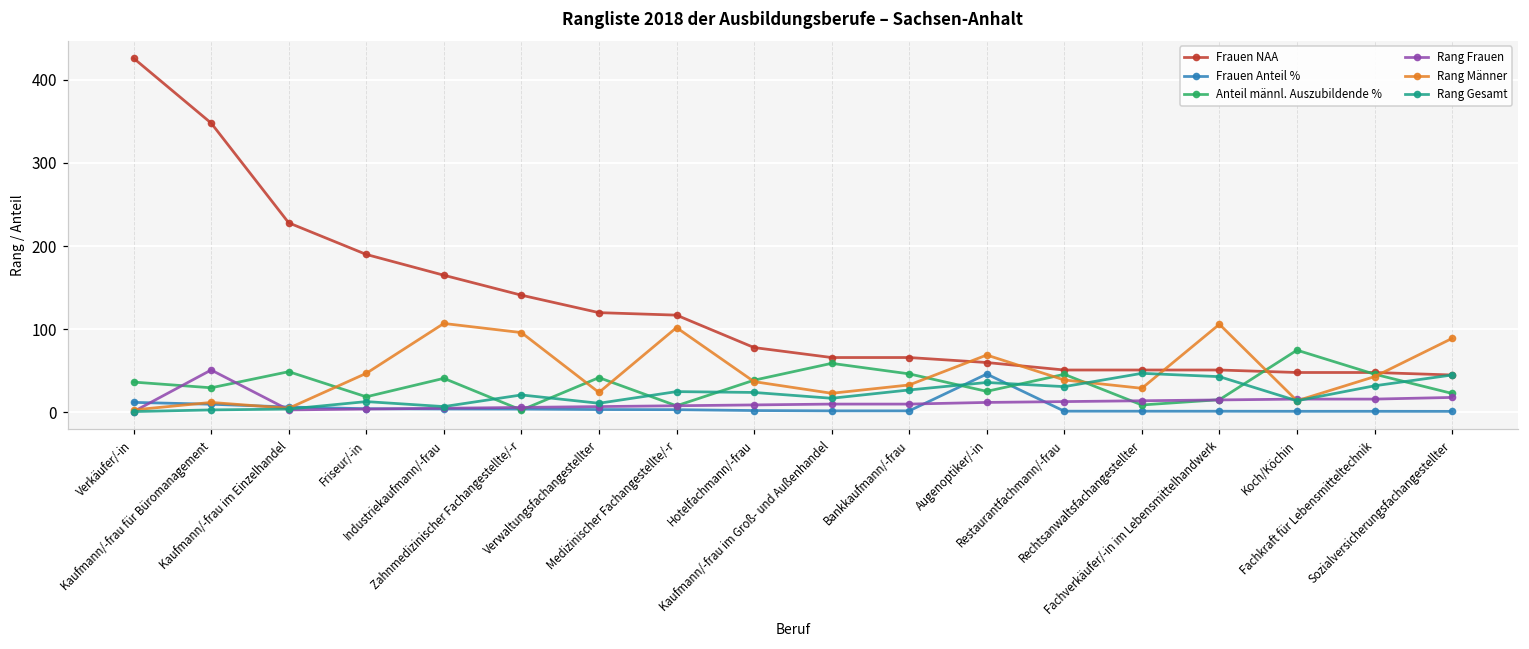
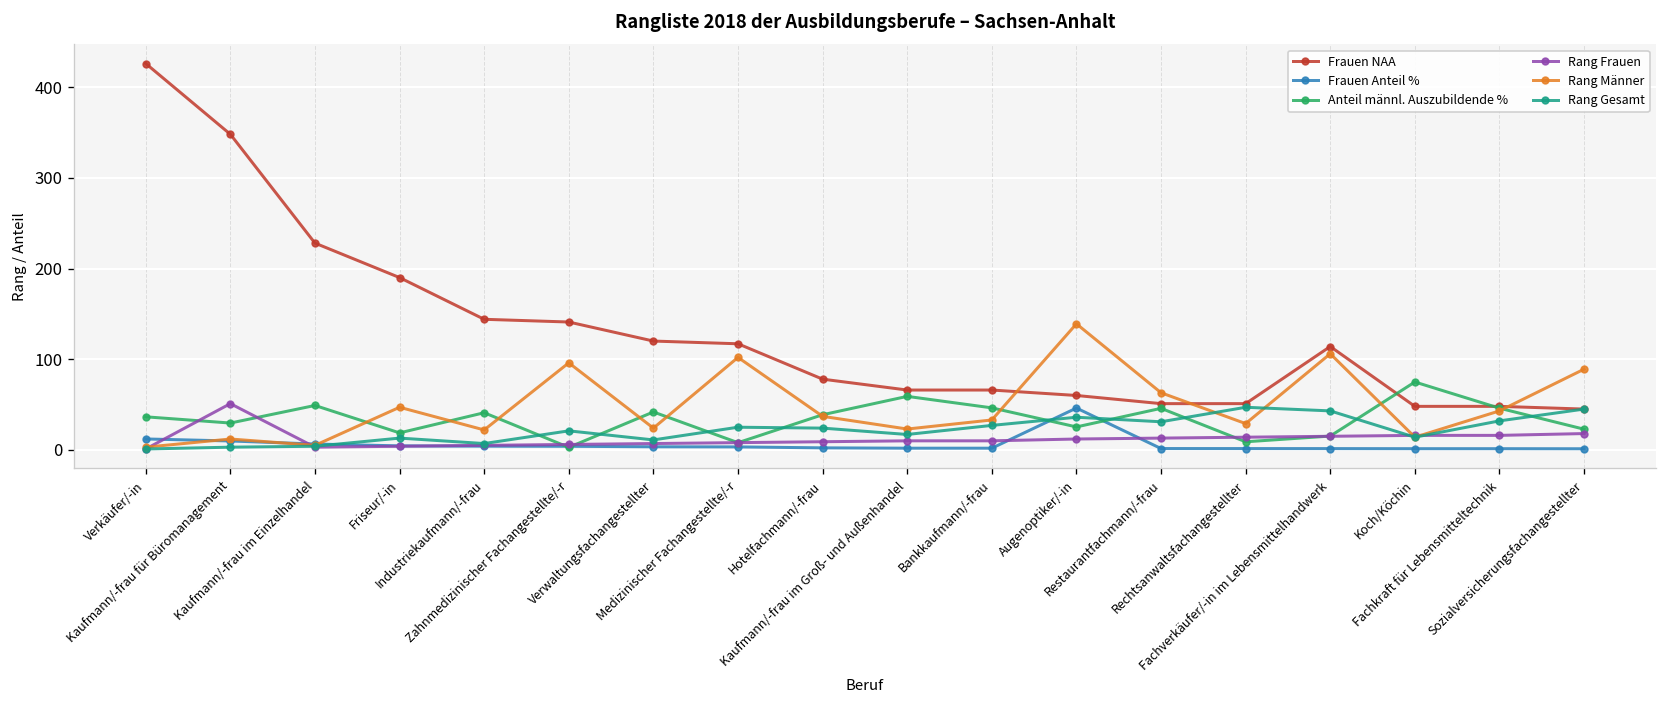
Frauen NAA, Industriekaufmann/-frau: 170 -> 140
Rang Männer, Industriekaufmann/-frau: 110 -> 20
Rang Männer, Augenoptiker/-in: 70 -> 140
Rang Männer, Restaurantfachmann/-frau: 40 -> 60
Frauen NAA, Fachverkäufer/-in im Lebensmittelhandwerk: 50 -> 110
